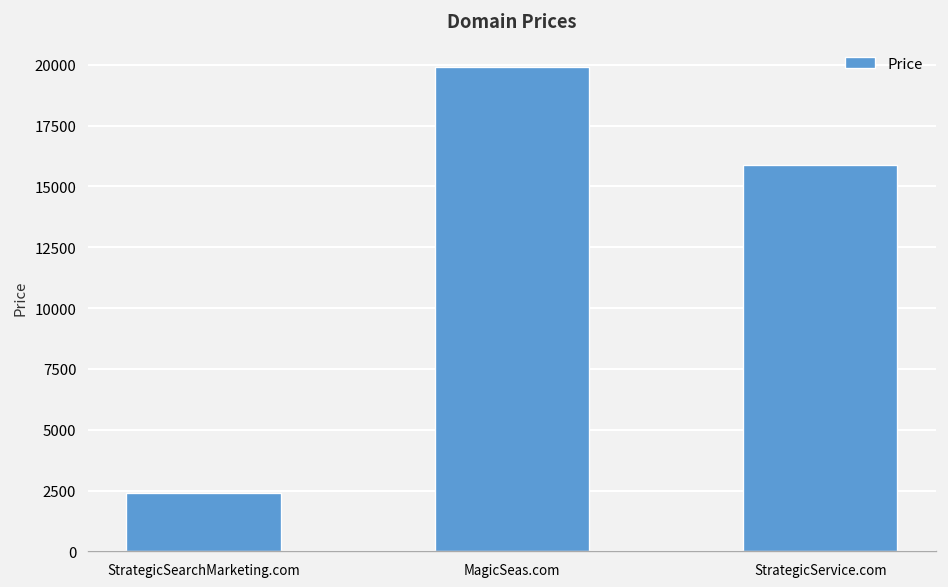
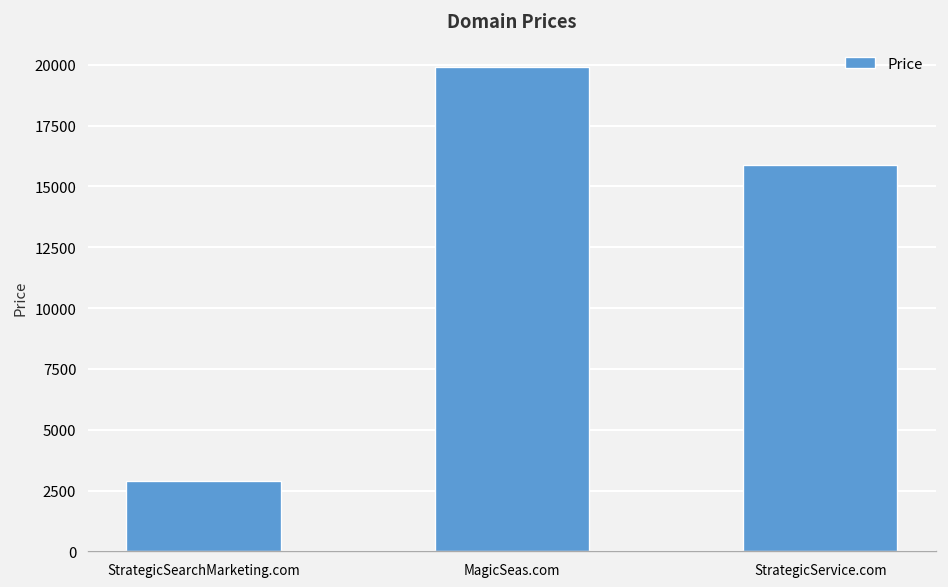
StrategicSearchMarketing.com: 2400 -> 2900
